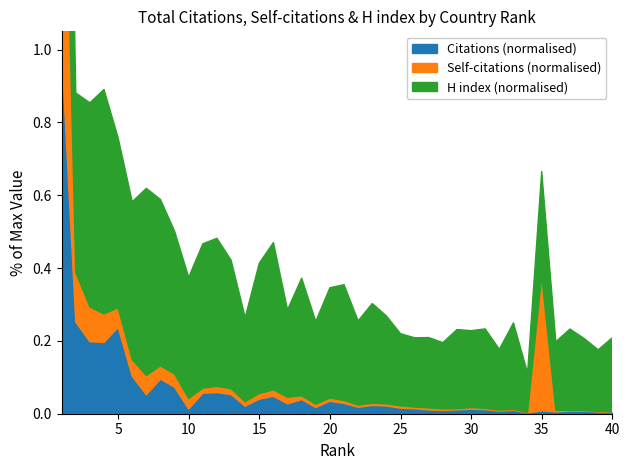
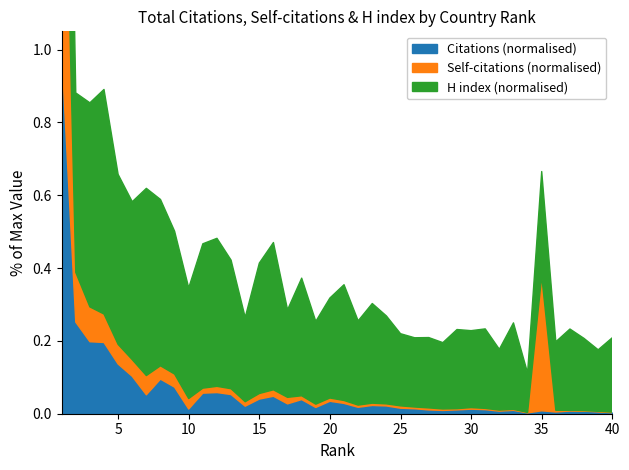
Citations (normalised), 5: 0.24 -> 0.14
H index (normalised), 10: 0.33 -> 0.30
H index (normalised), 20: 0.30 -> 0.27
